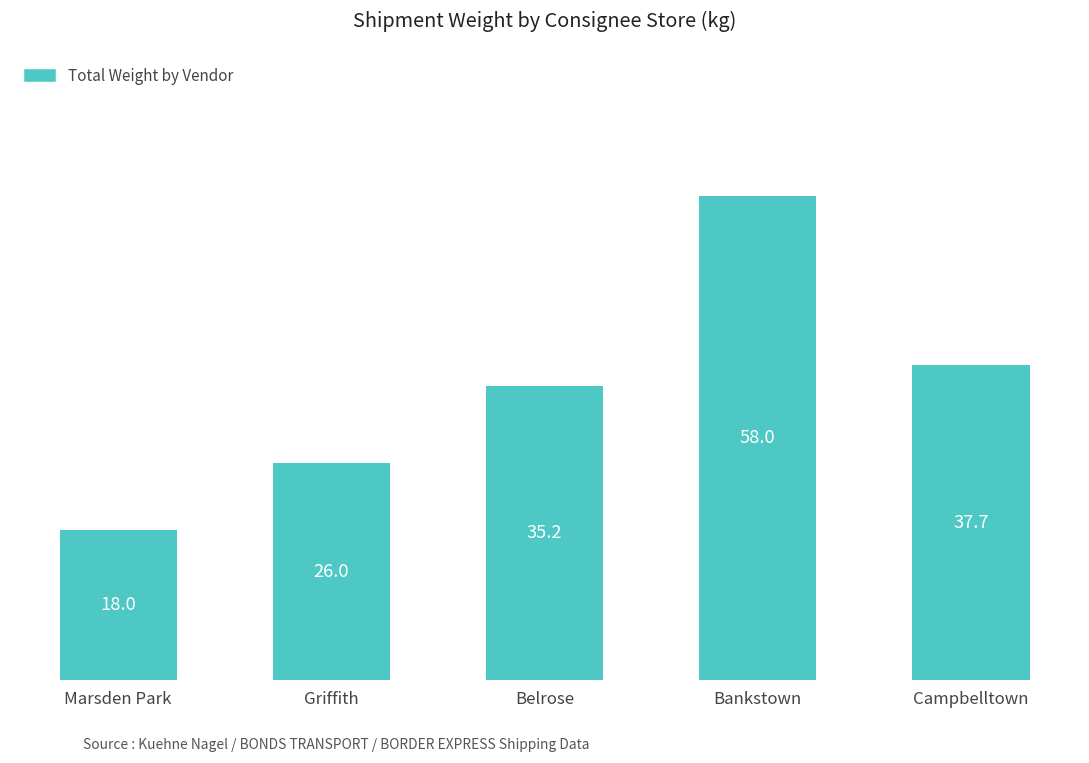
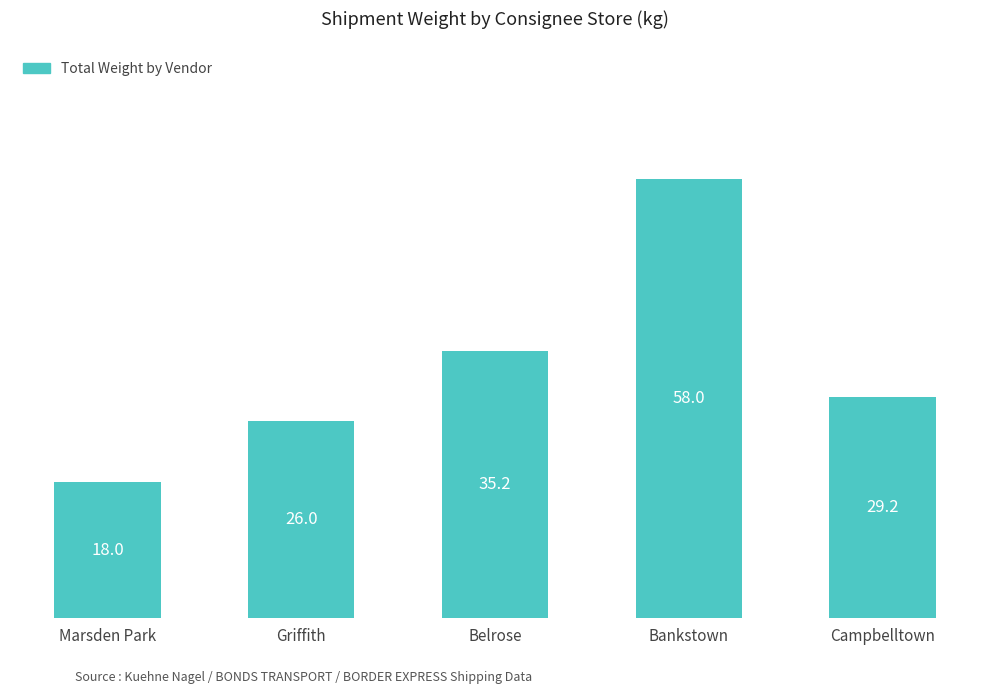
Campbelltown: 37.7 -> 29.2
